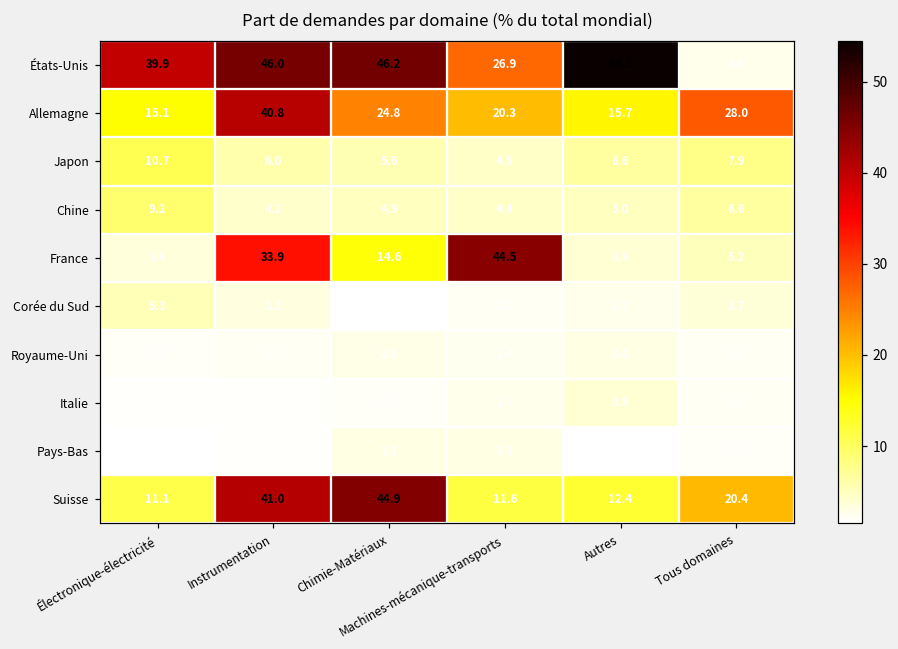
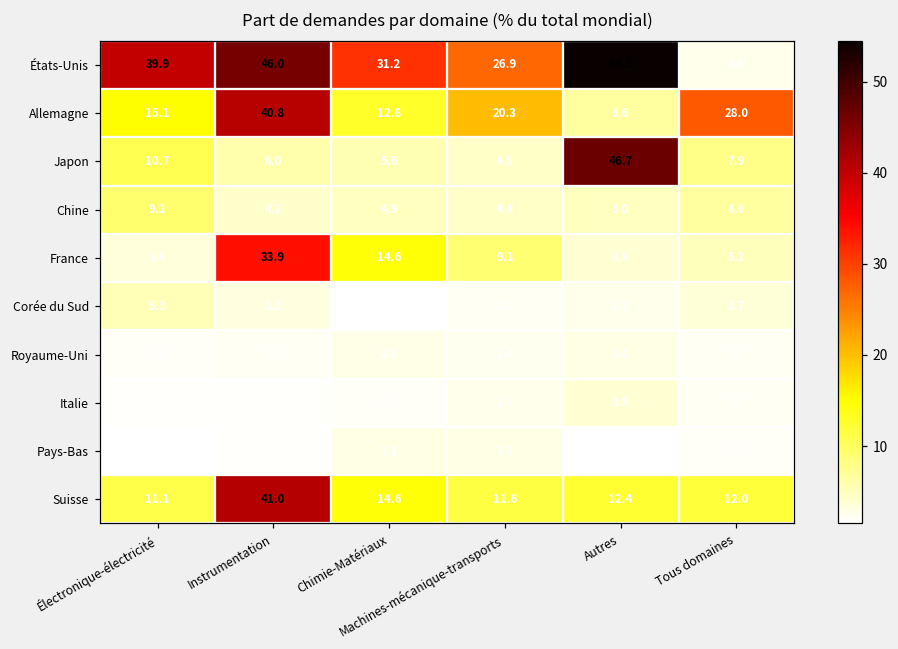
États-Unis, Chimie-Matériaux: 46.2 -> 31.2
Allemagne, Chimie-Matériaux: 24.8 -> 12.8
Allemagne, Autres: 15.7 -> 6.6
Japon, Autres: 6.6 -> 46.7
France, Machines-mécanique-transports: 44.5 -> 9.1
Suisse, Chimie-Matériaux: 44.9 -> 14.6
Suisse, Tous domaines: 20.4 -> 12.0
